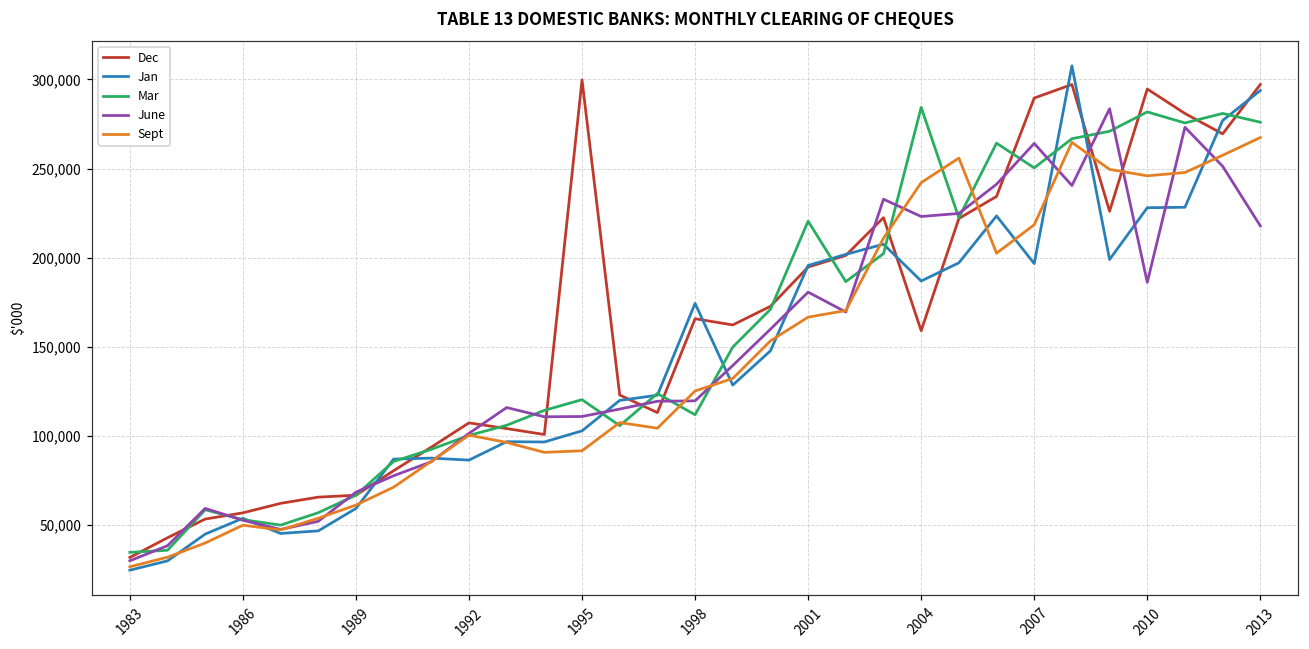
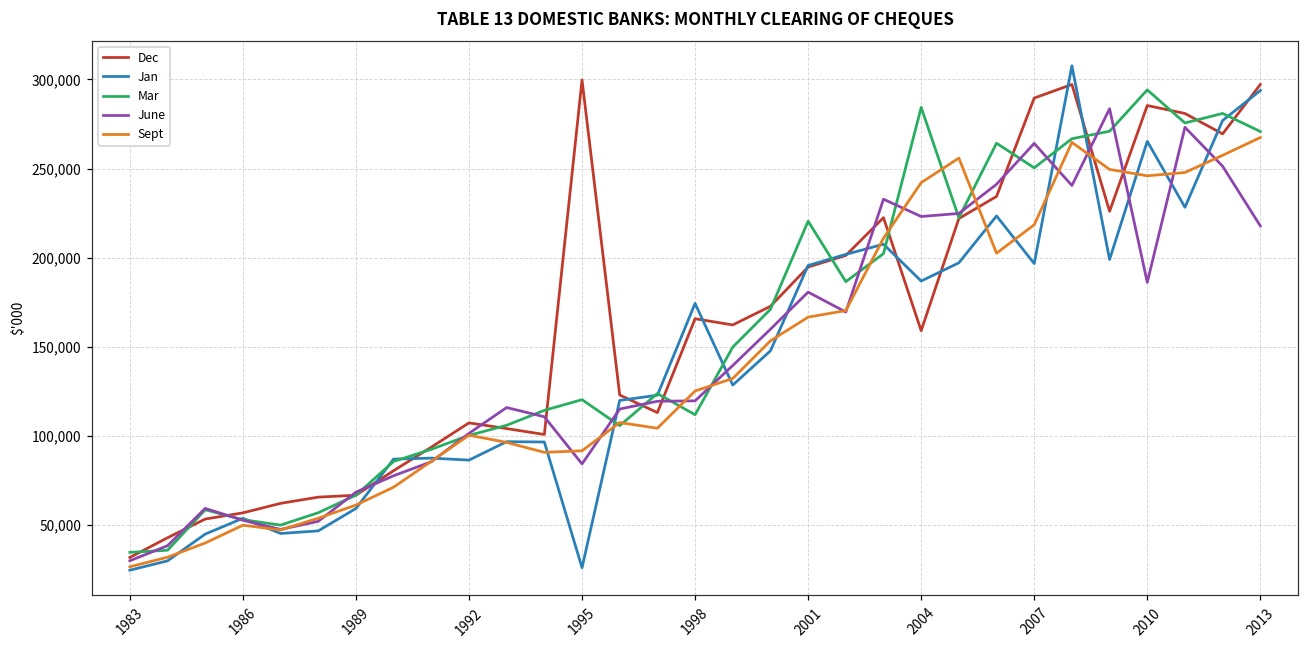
Jan, 1995: 103,000 -> 26,000
June, 1995: 111,000 -> 84,000
Dec, 2010: 295,000 -> 285,000
Jan, 2010: 228,000 -> 265,000
Mar, 2010: 282,000 -> 294,000
Mar, 2013: 276,000 -> 271,000
